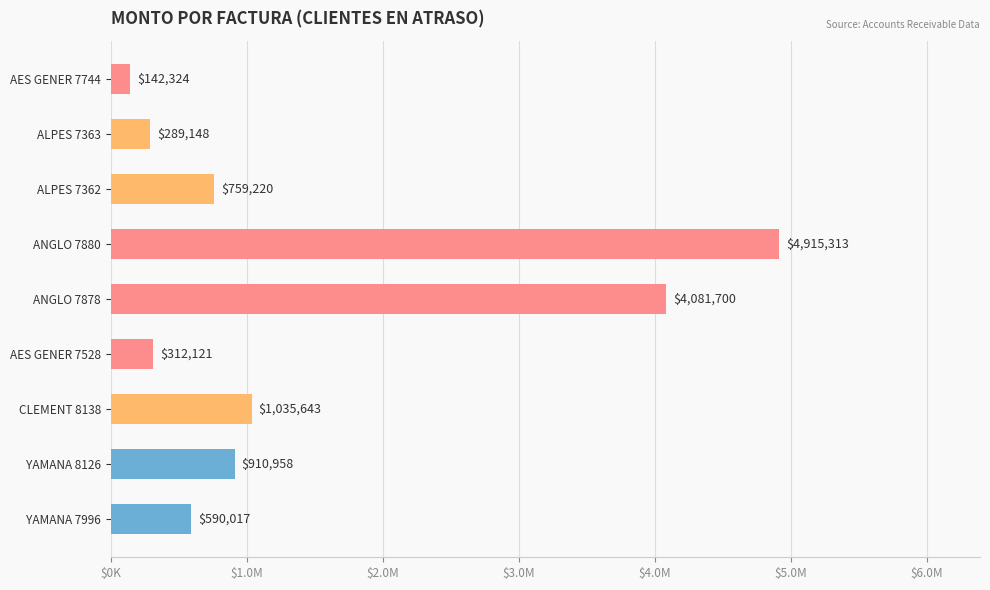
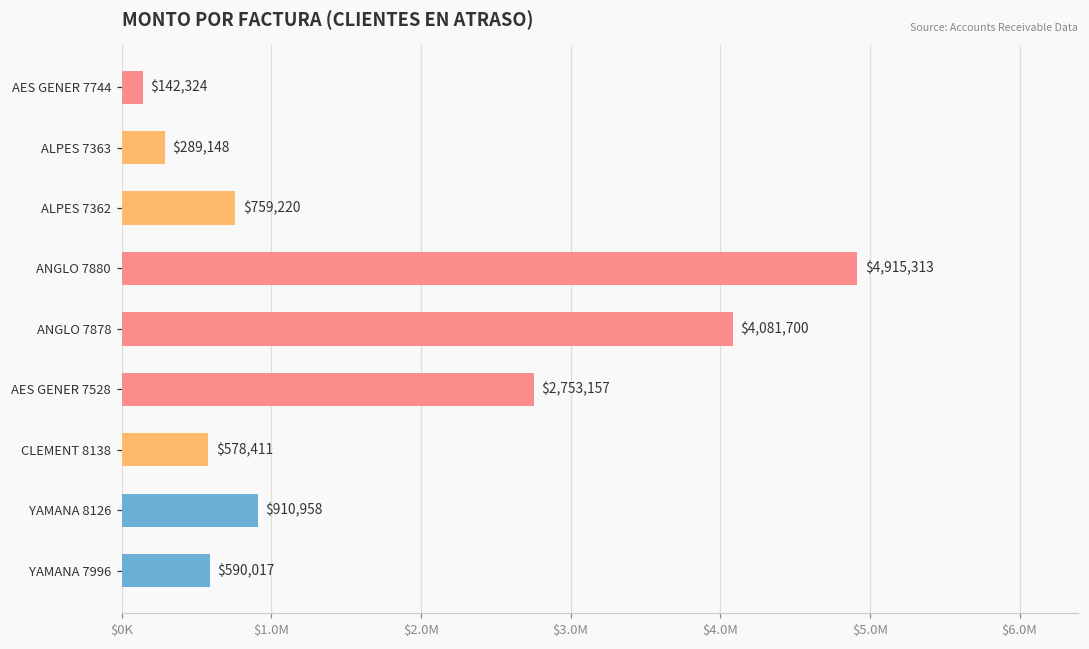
AES GENER 7528: $312,121 -> $2,753,157
CLEMENT 8138: $1,035,643 -> $578,411
